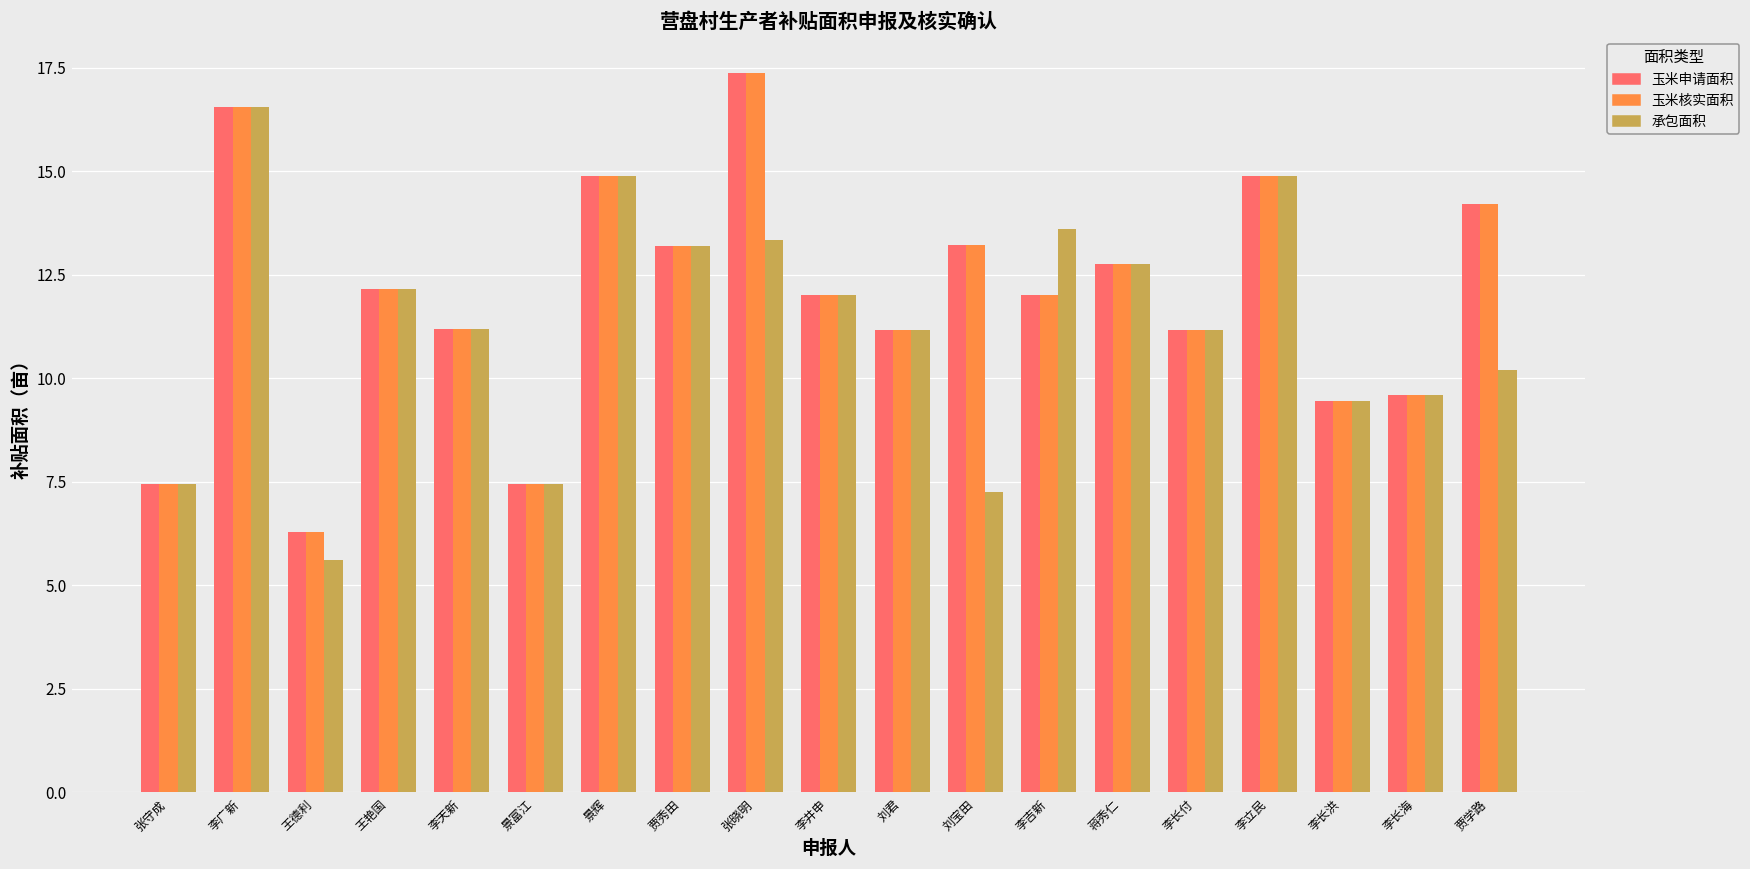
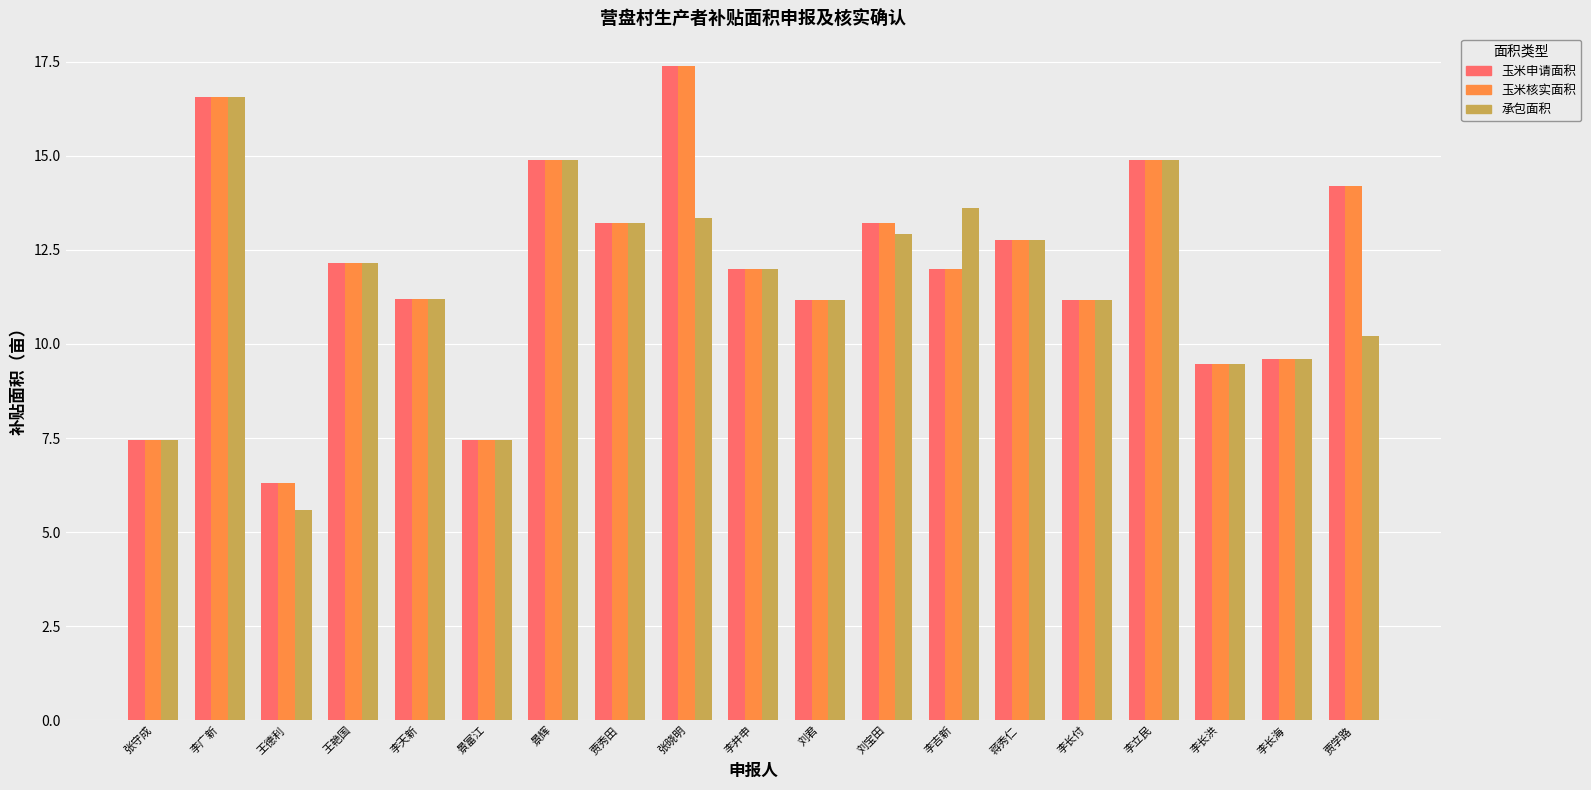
承包面积, 刘宝田: 7.3 -> 12.9
